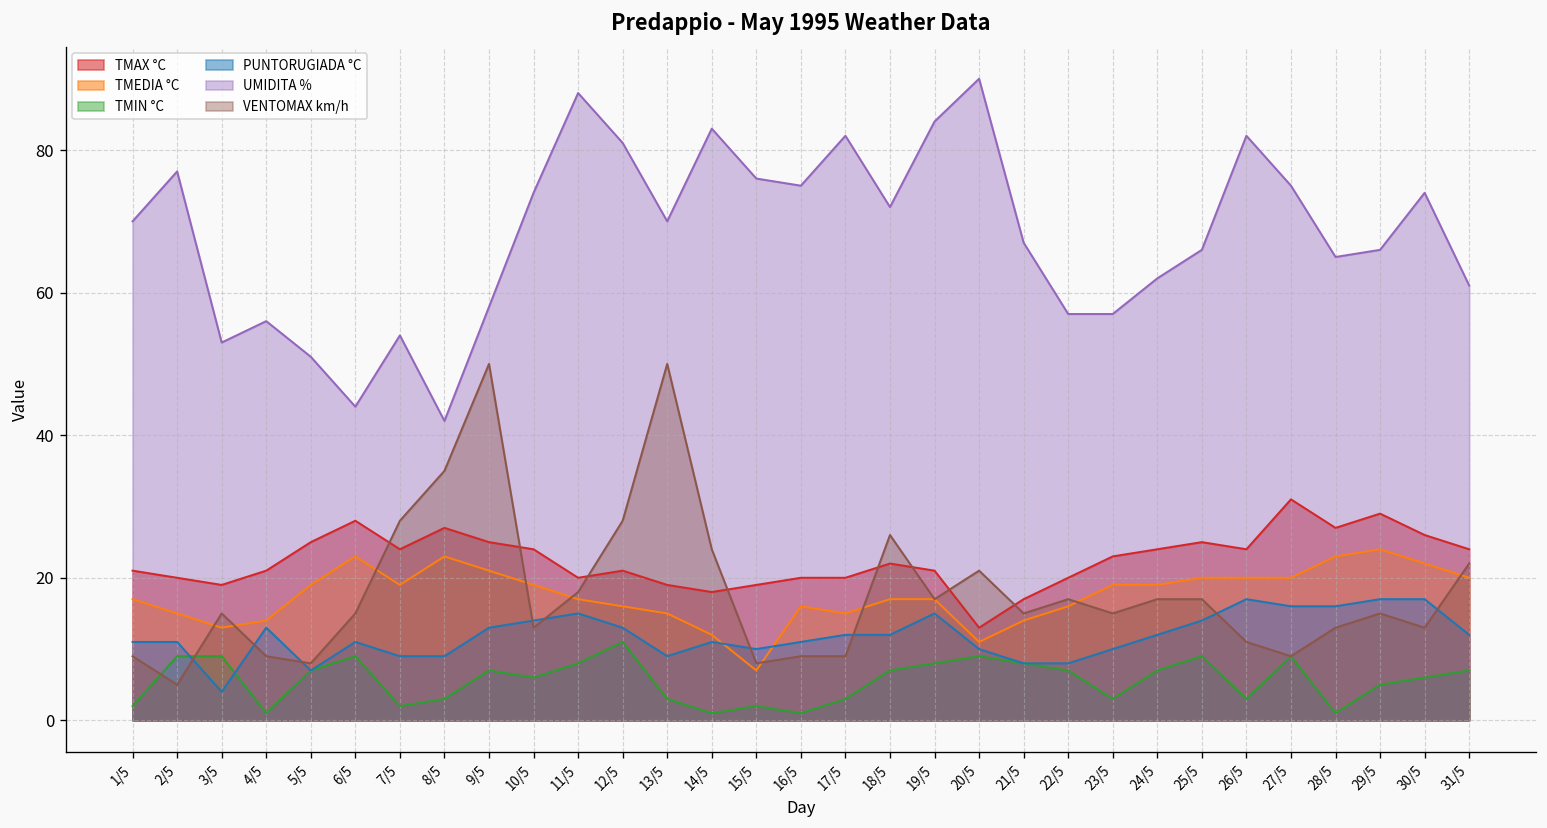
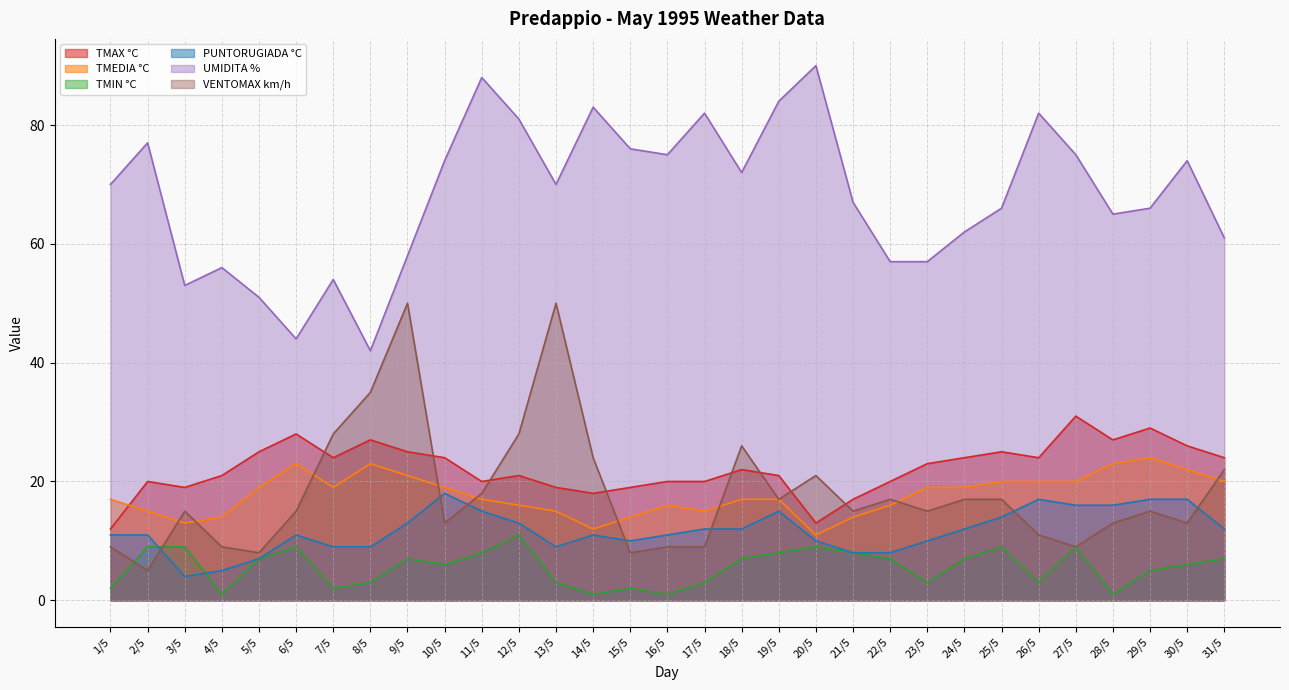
TMAX °C, 1/5: 21 -> 12
PUNTORUGIADA °C, 4/5: 13 -> 5
PUNTORUGIADA °C, 10/5: 14 -> 18
TMEDIA °C, 15/5: 7 -> 14
